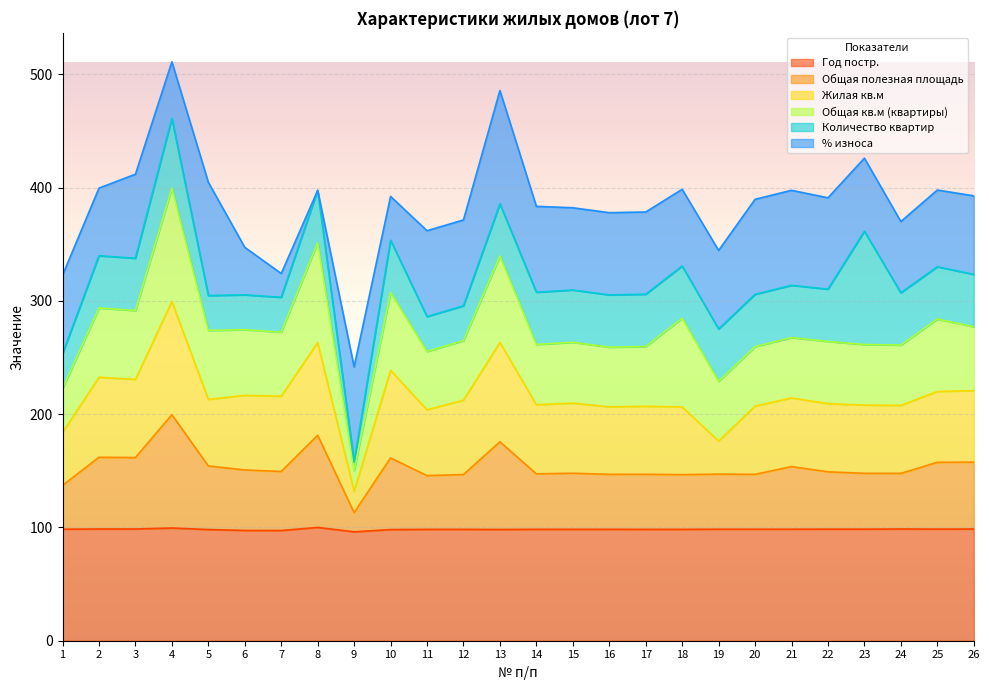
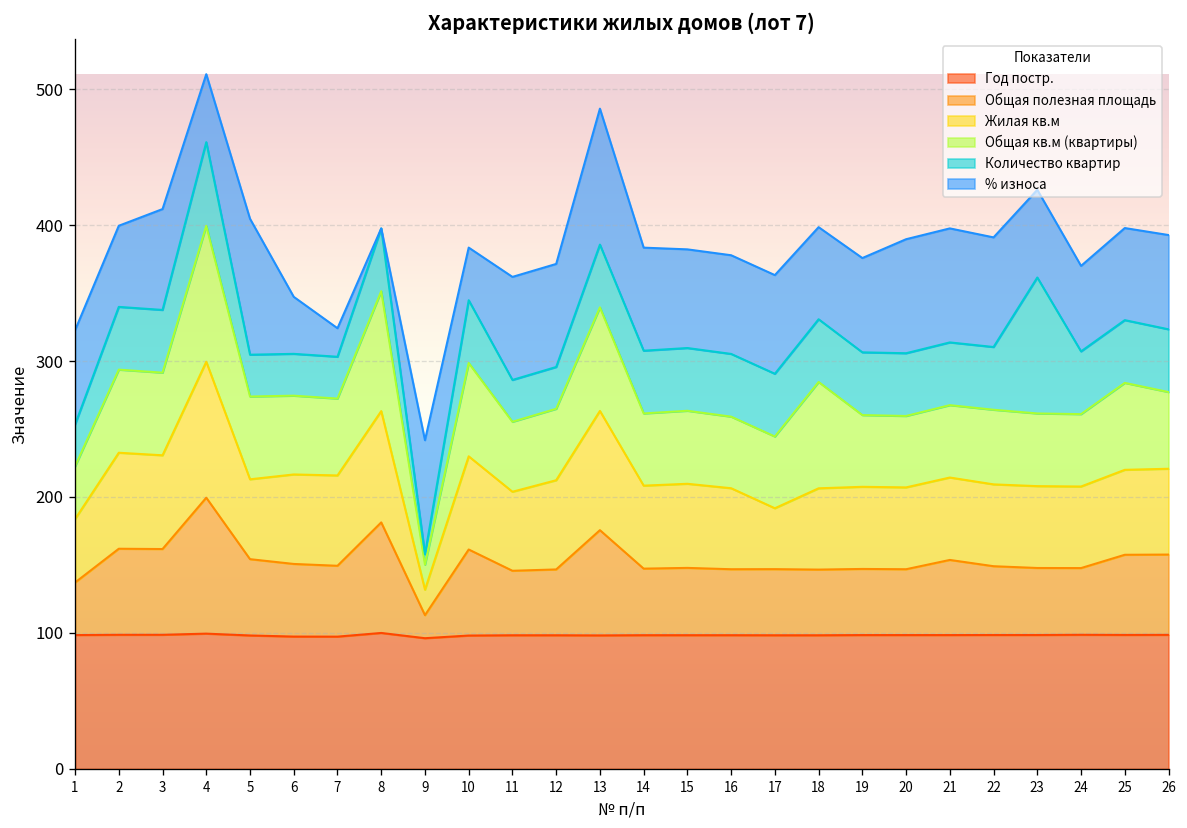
Жилая кв.м, 10: 77 -> 69
Жилая кв.м, 17: 60 -> 45
Жилая кв.м, 19: 29 -> 60
